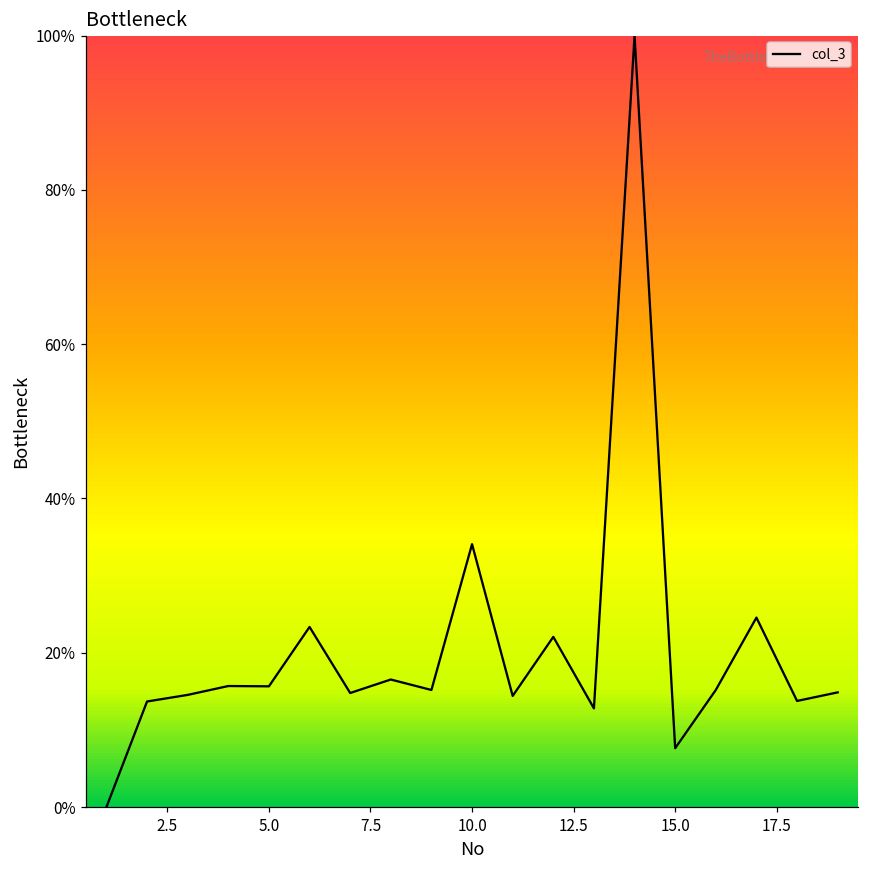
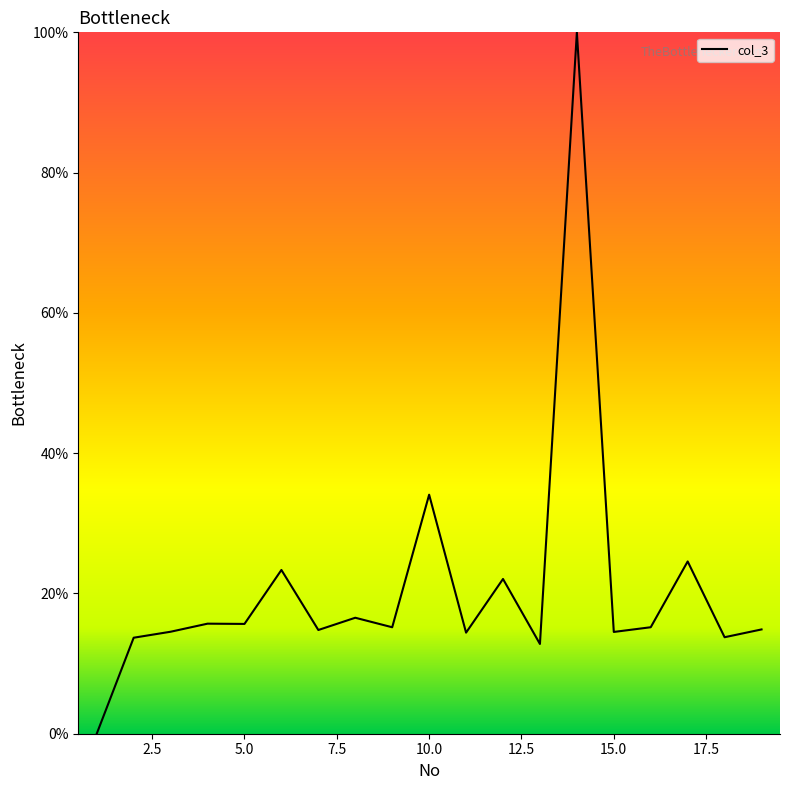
15.0: 8% -> 15%
